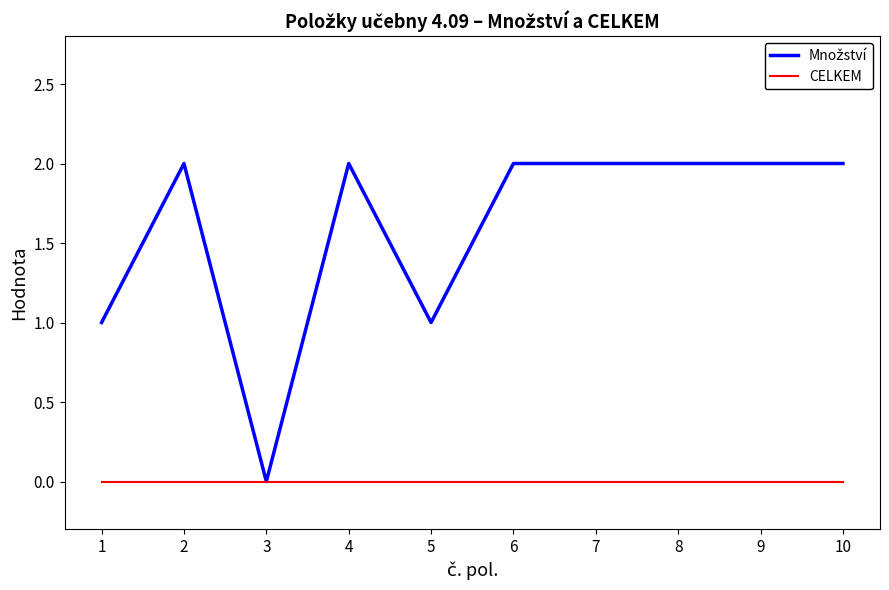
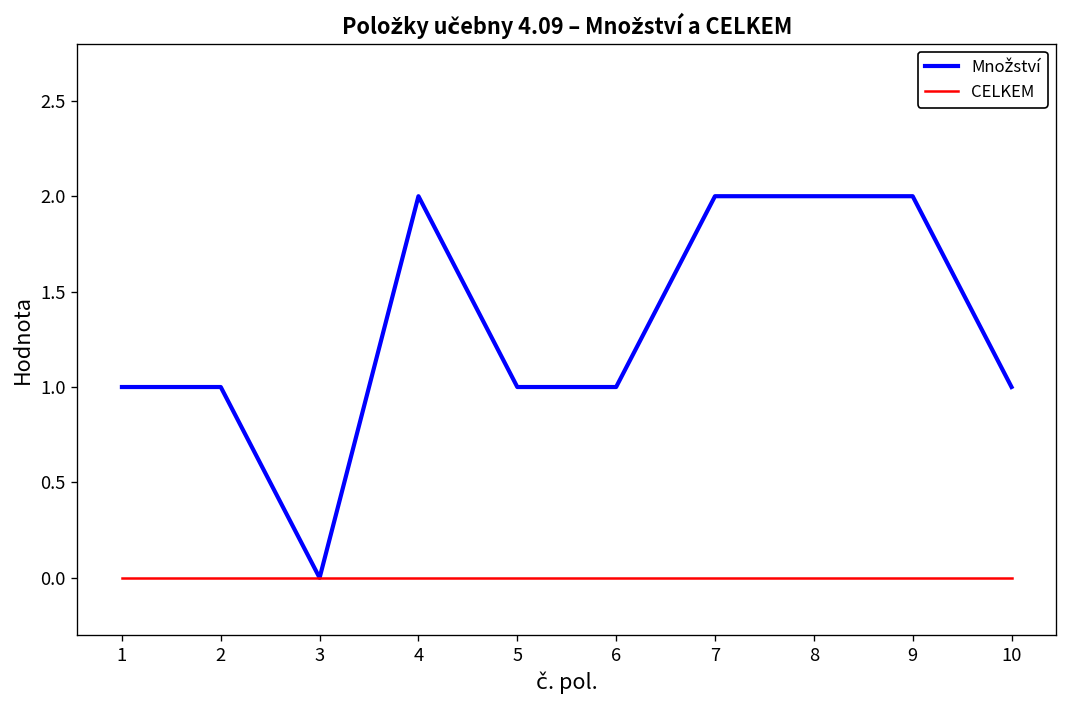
Množství, 2: 2 -> 1
Množství, 6: 2 -> 1
Množství, 10: 2 -> 1
